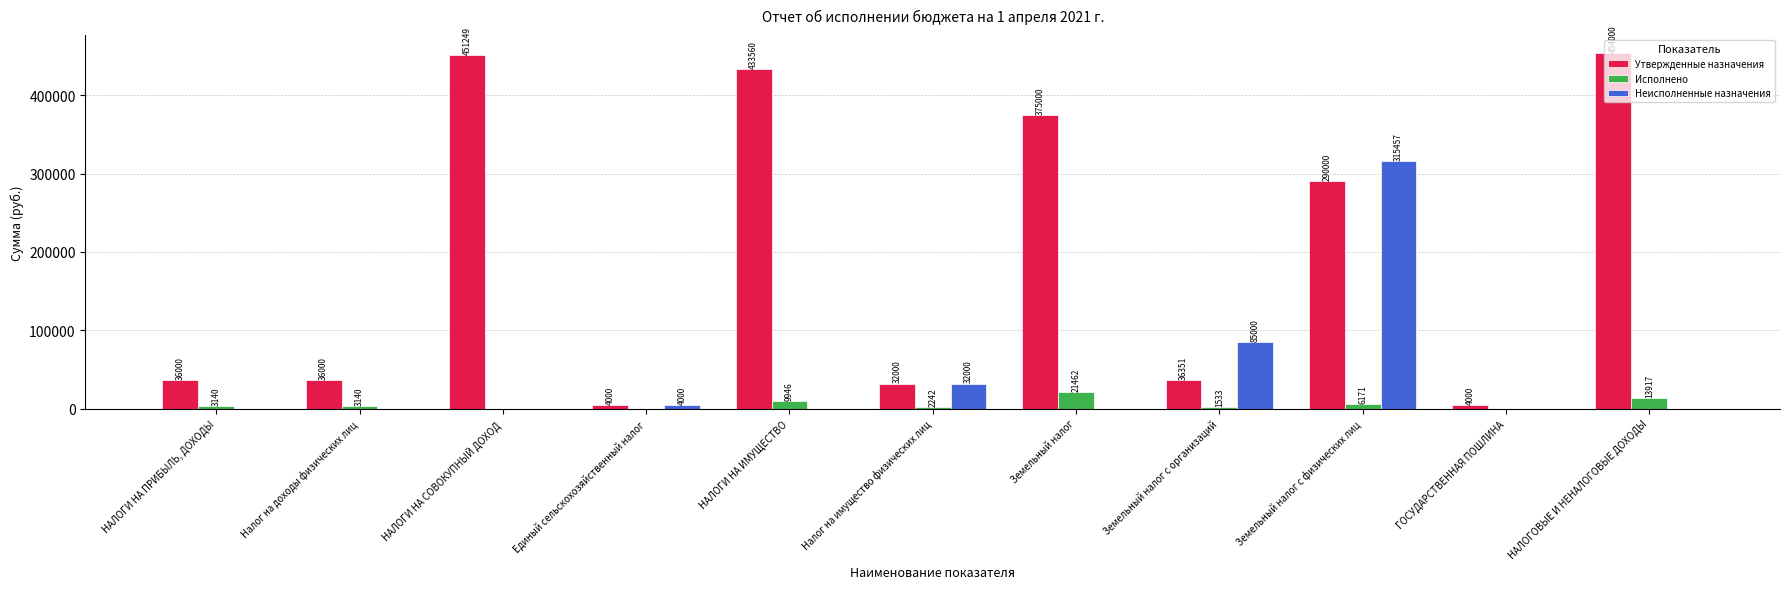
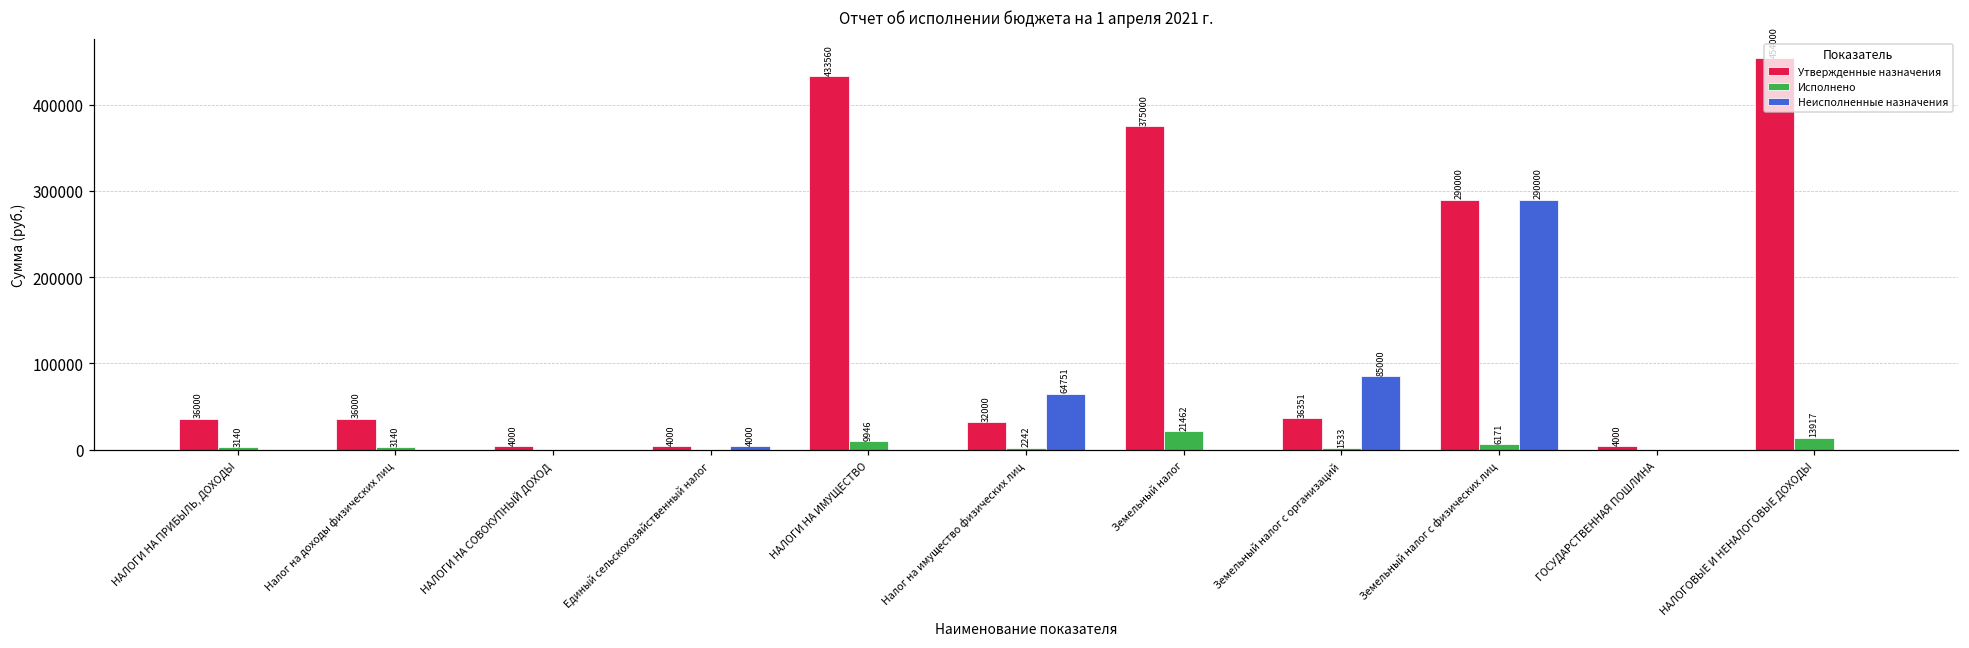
Утвержденные назначения, НАЛОГИ НА СОВОКУПНЫЙ ДОХОД: 451249 -> 4000
Неисполненные назначения, Налог на имущество физических лиц: 32000 -> 64751
Неисполненные назначения, Земельный налог с физических лиц: 315457 -> 290000
